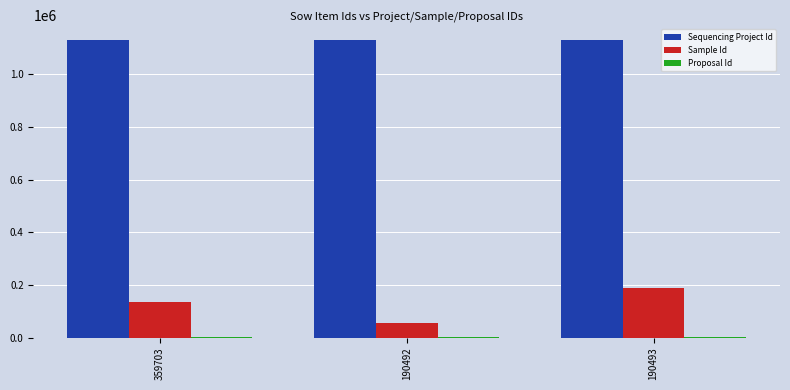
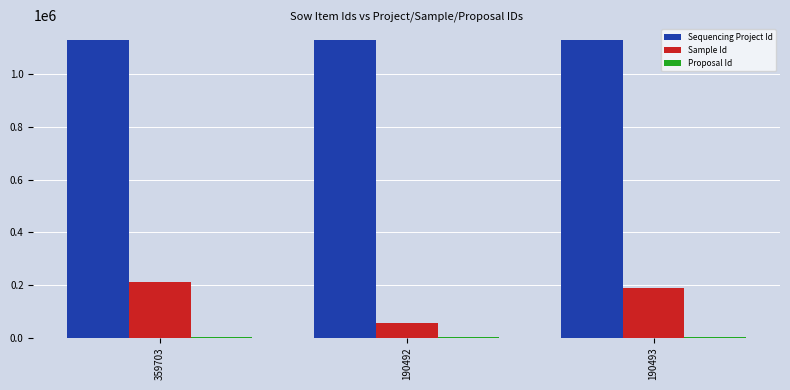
Sample Id, 359703: 130000 -> 210000
